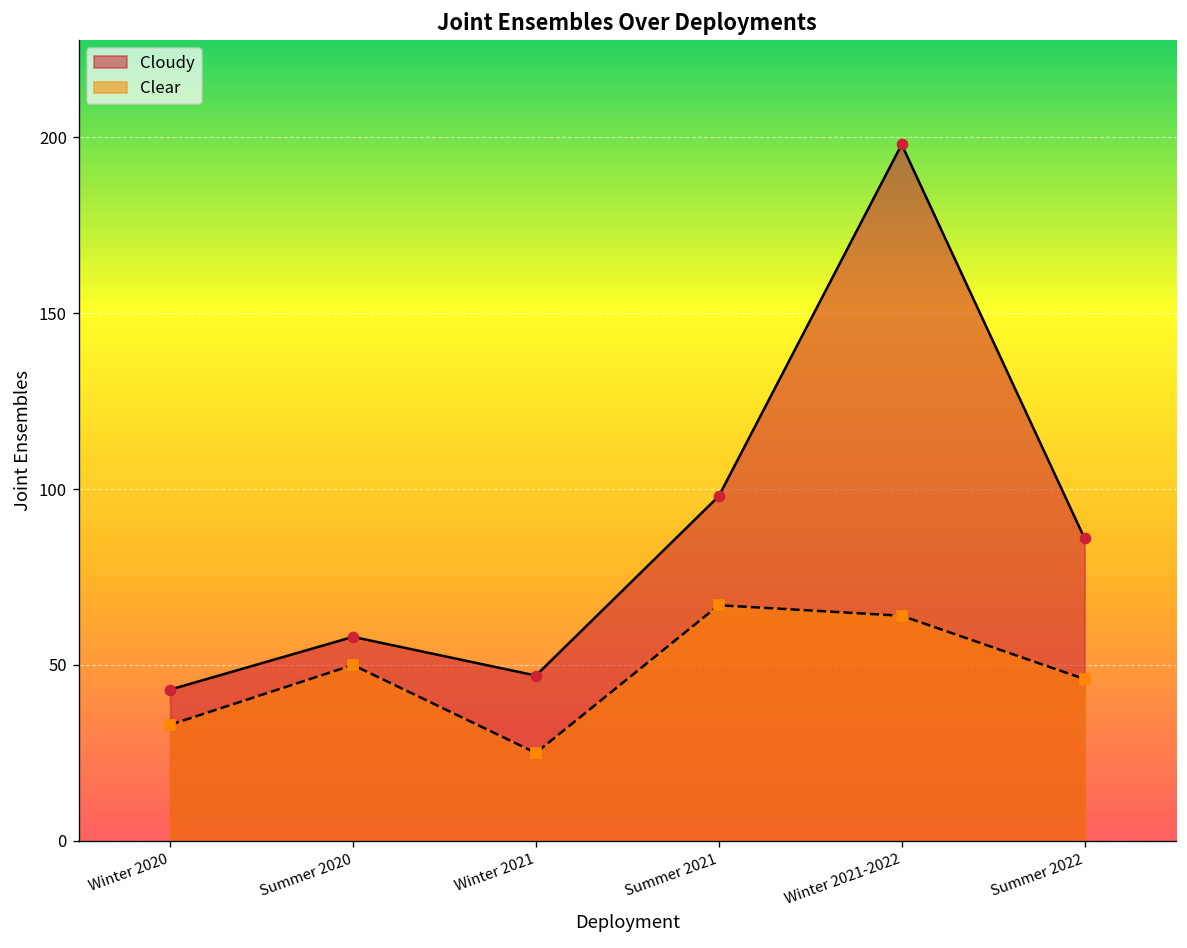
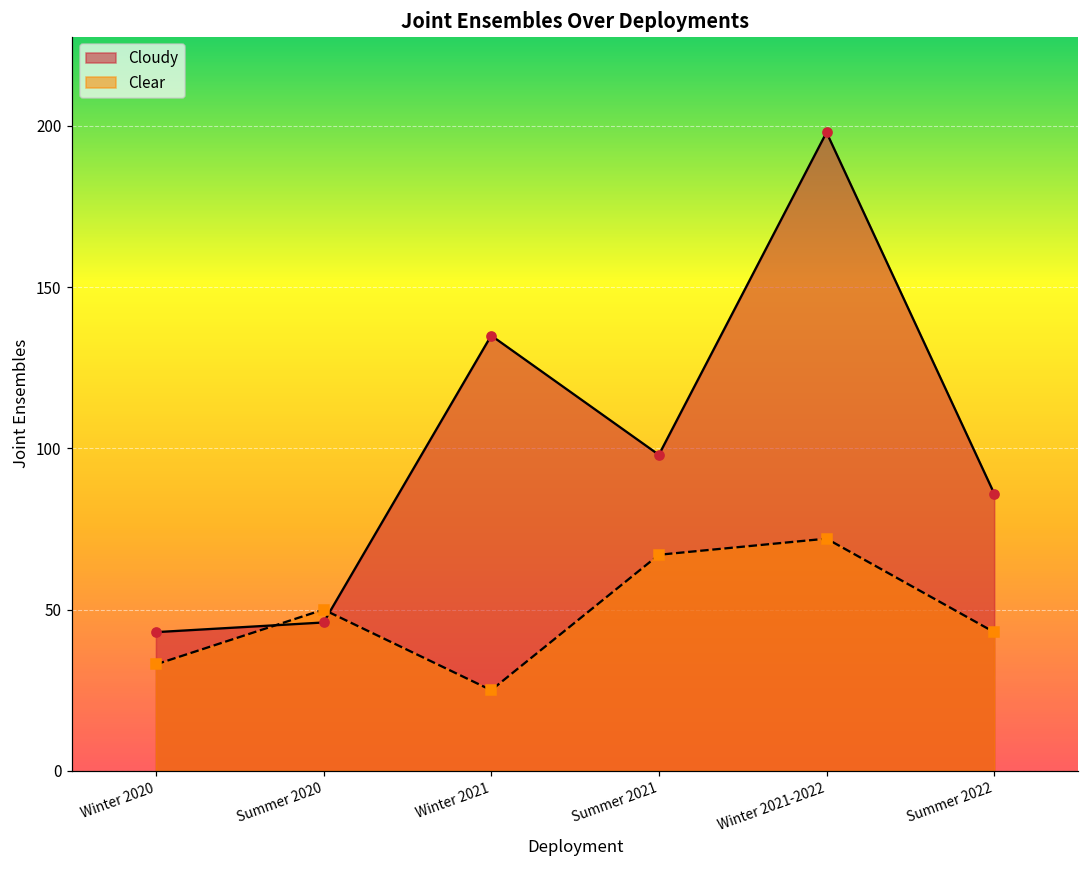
Cloudy, Summer 2020: 58 -> 46
Cloudy, Winter 2021: 47 -> 135
Clear, Winter 2021-2022: 64 -> 72
Clear, Summer 2022: 46 -> 43
